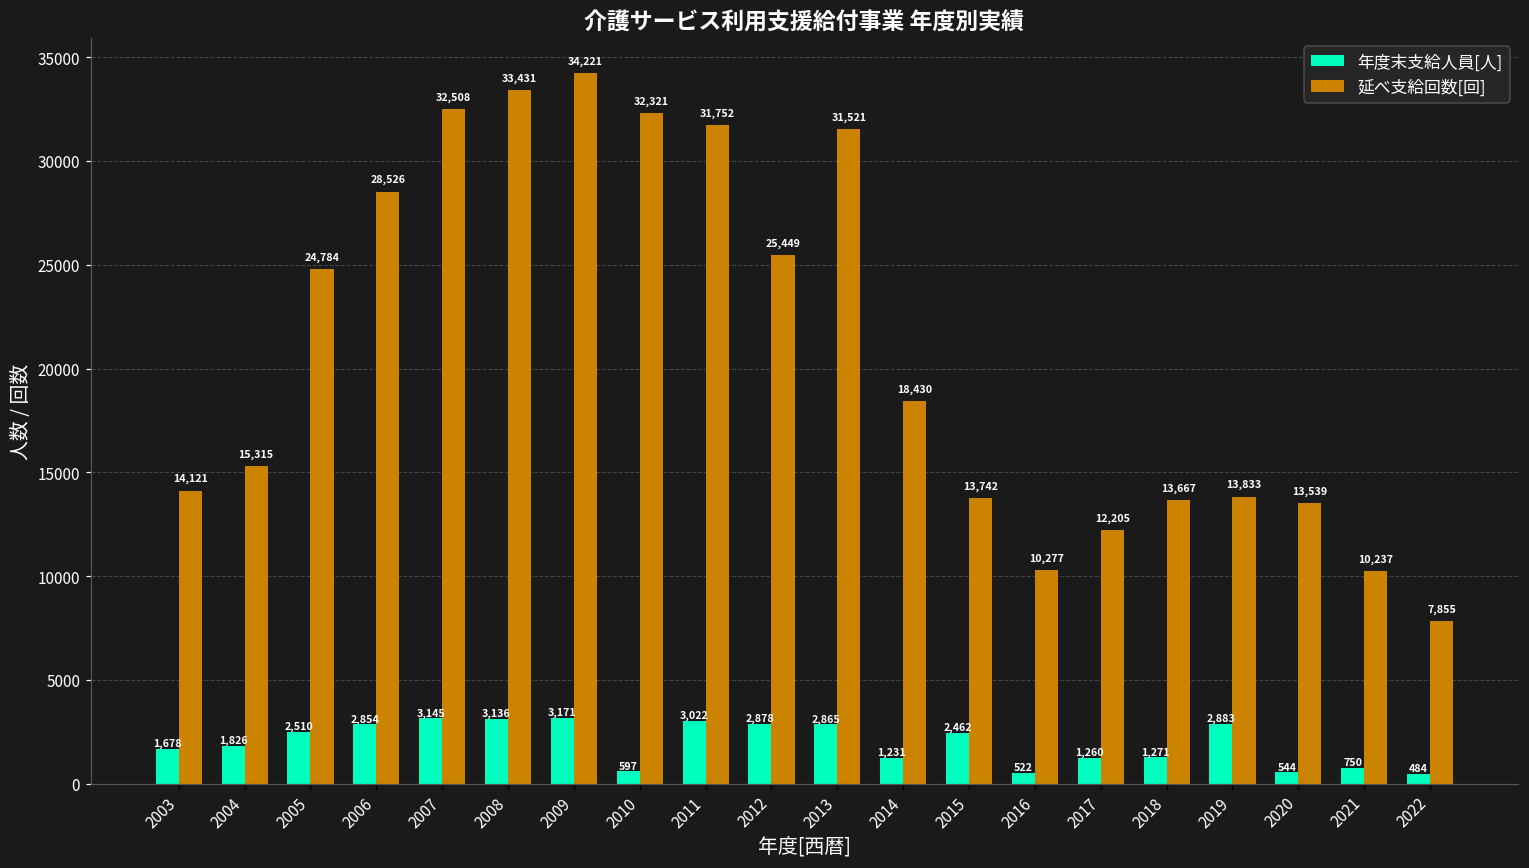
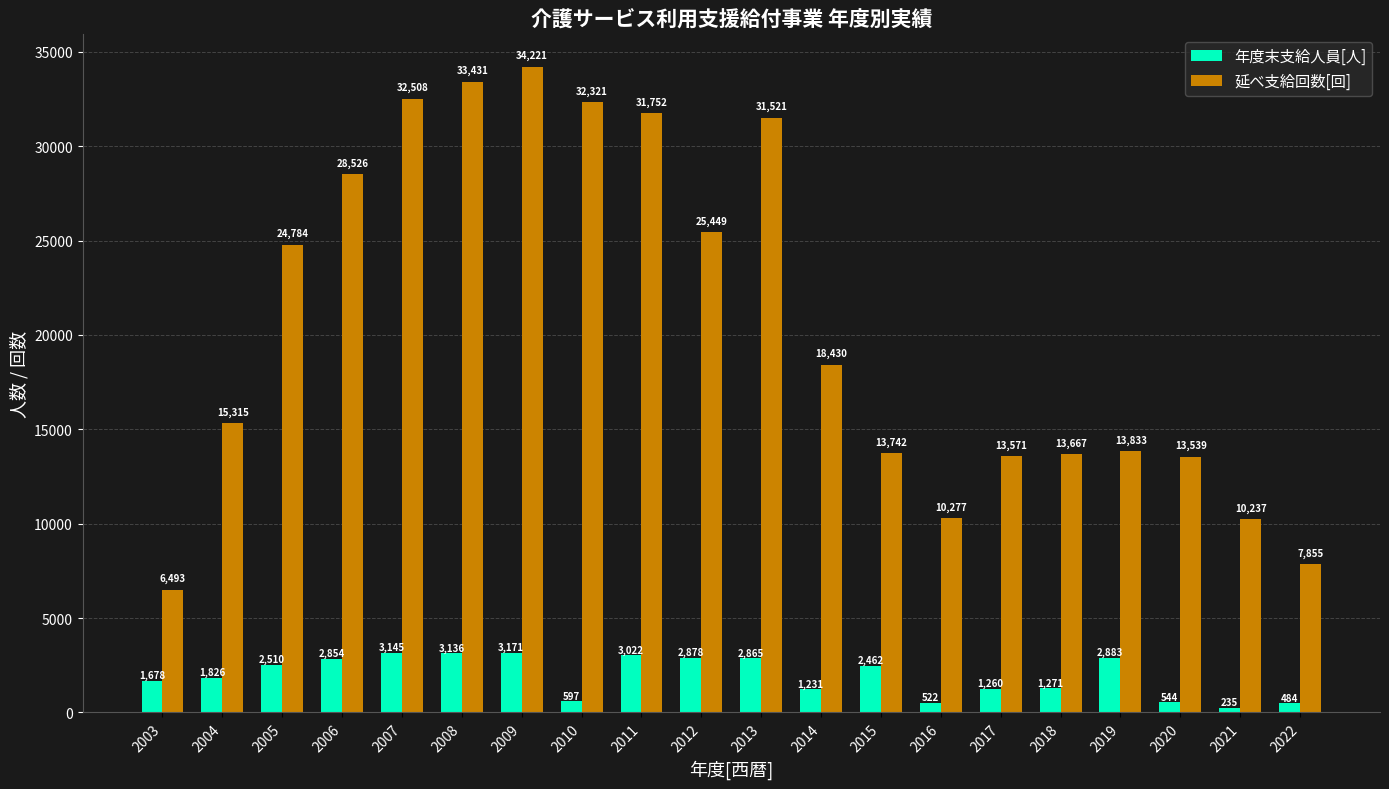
延べ支給回数[回], 2003: 14,121 -> 6,493
延べ支給回数[回], 2017: 12,205 -> 13,571
年度末支給人員[人], 2021: 750 -> 235
